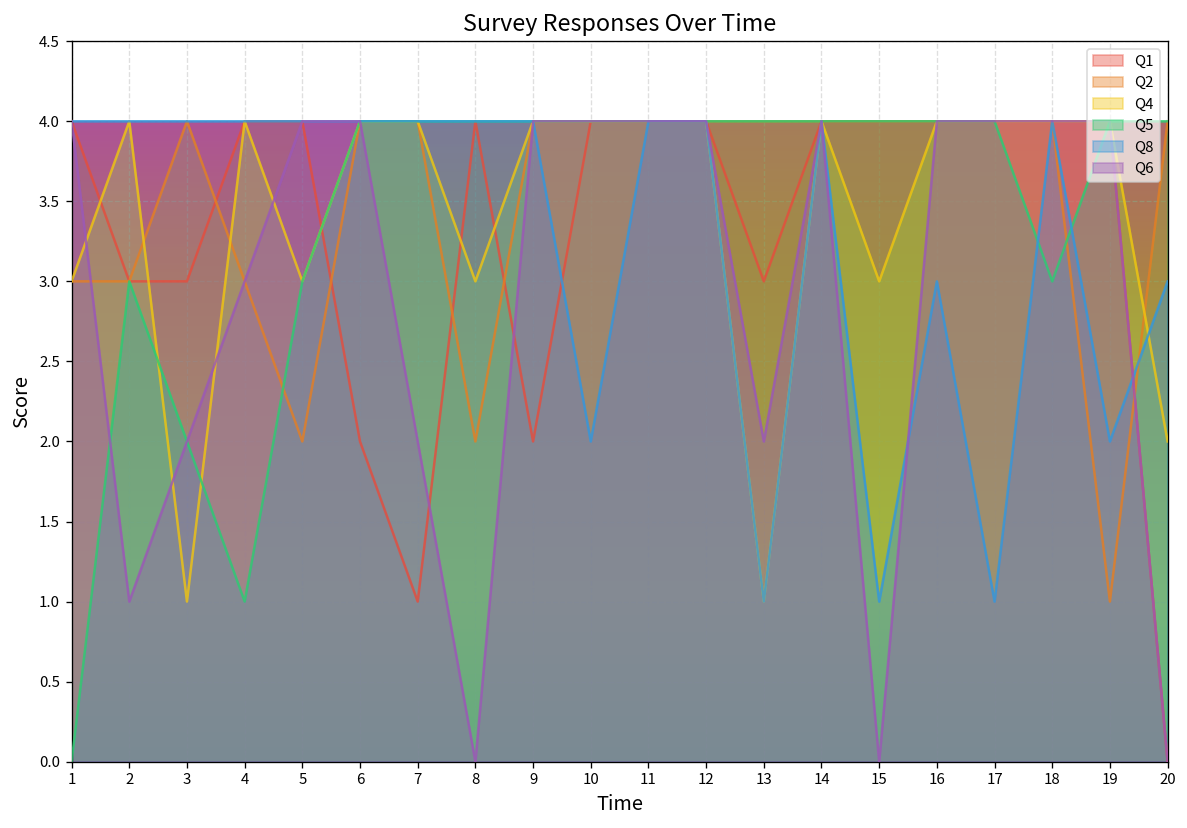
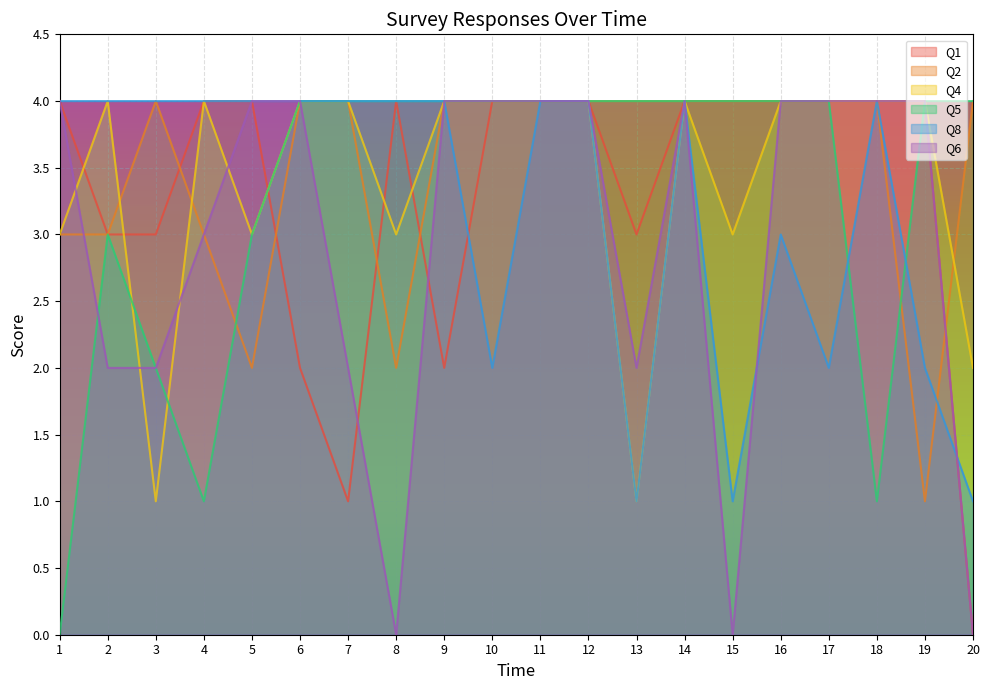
Q6, 2: 1 -> 2
Q8, 17: 1 -> 2
Q5, 18: 3 -> 1
Q8, 20: 3 -> 1
